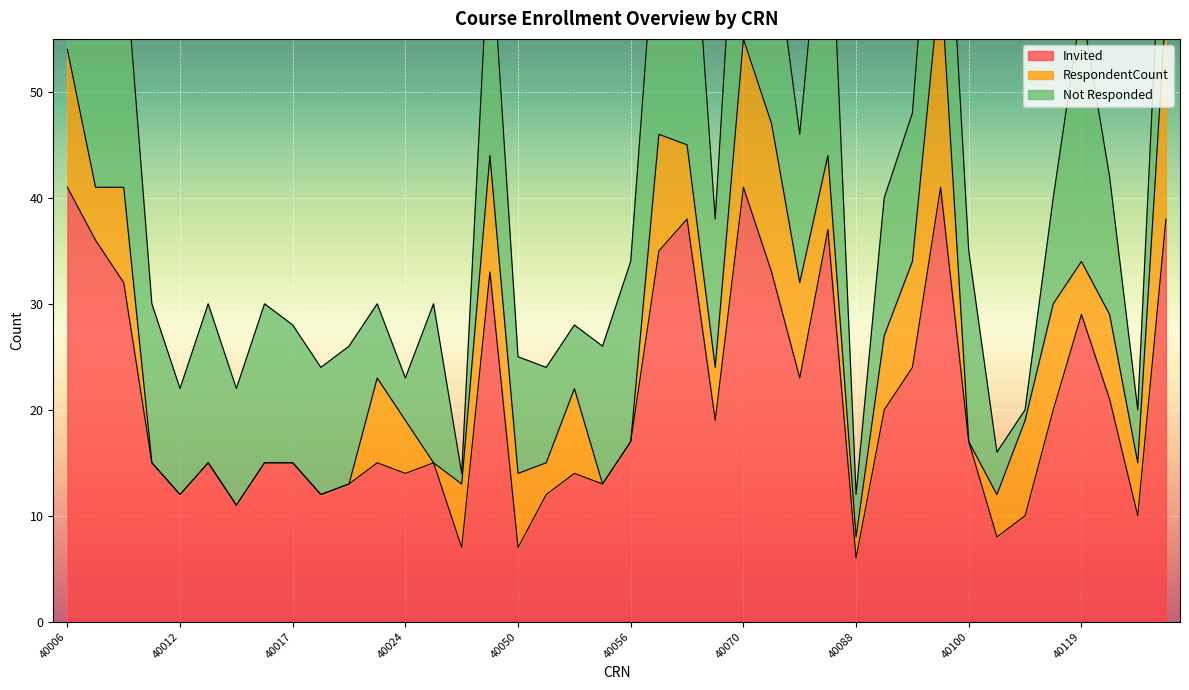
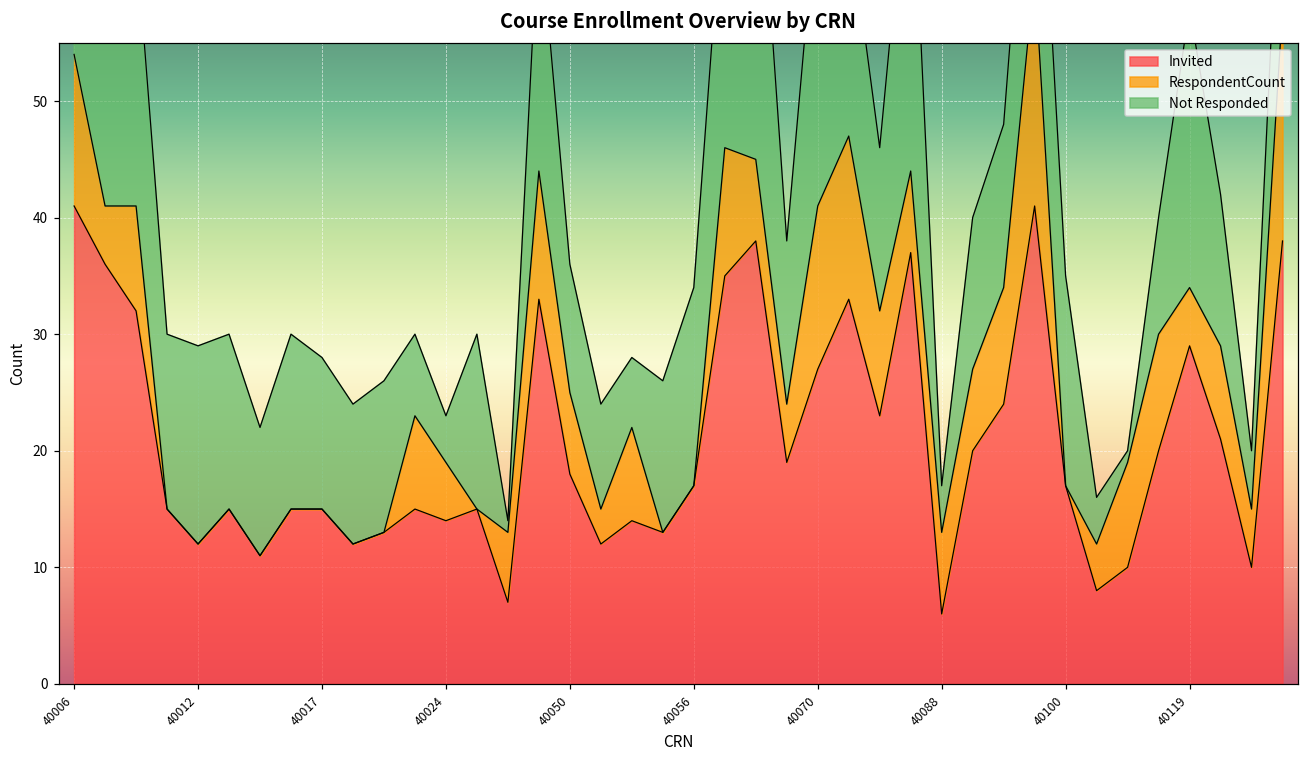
Not Responded, 40012: 10 -> 17
Invited, 40050: 7 -> 18
Invited, 40070: 41 -> 27
RespondentCount, 40088: 2 -> 7
